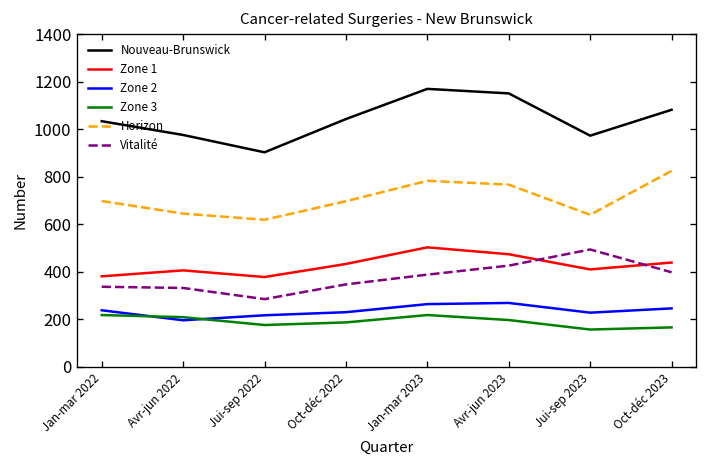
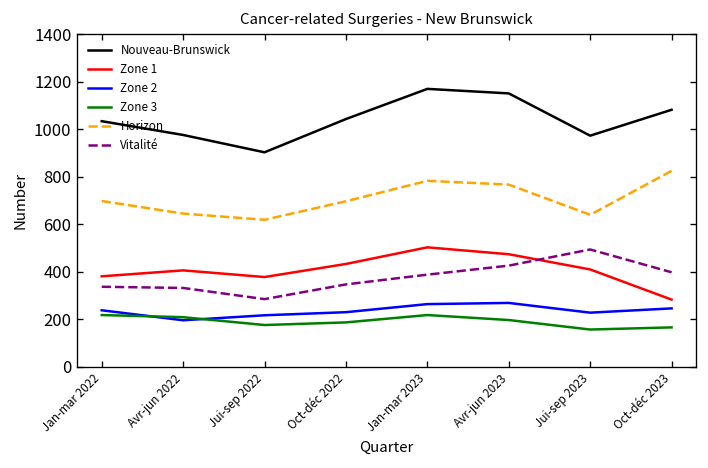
Zone 1, Oct-déc 2023: 440 -> 280
